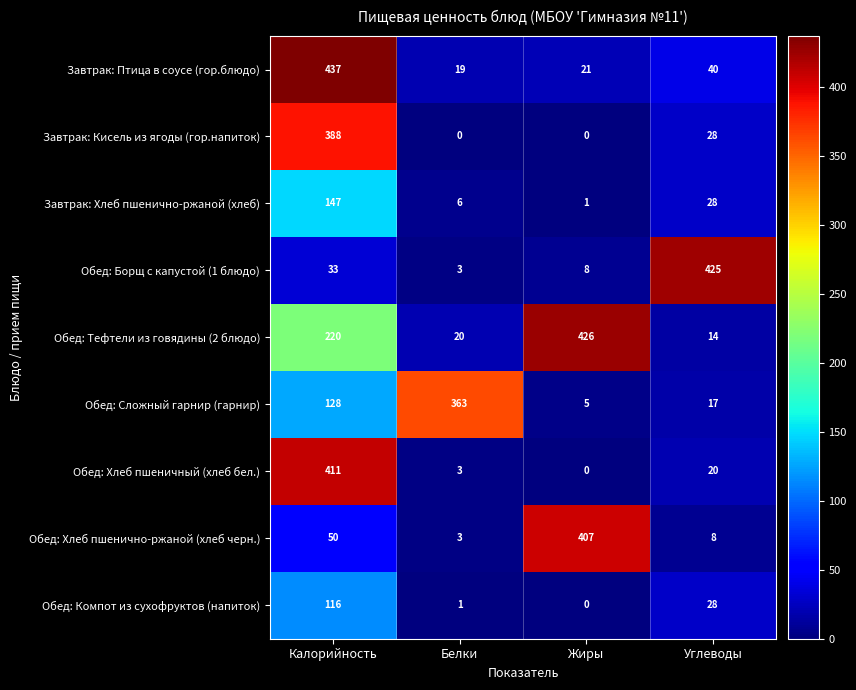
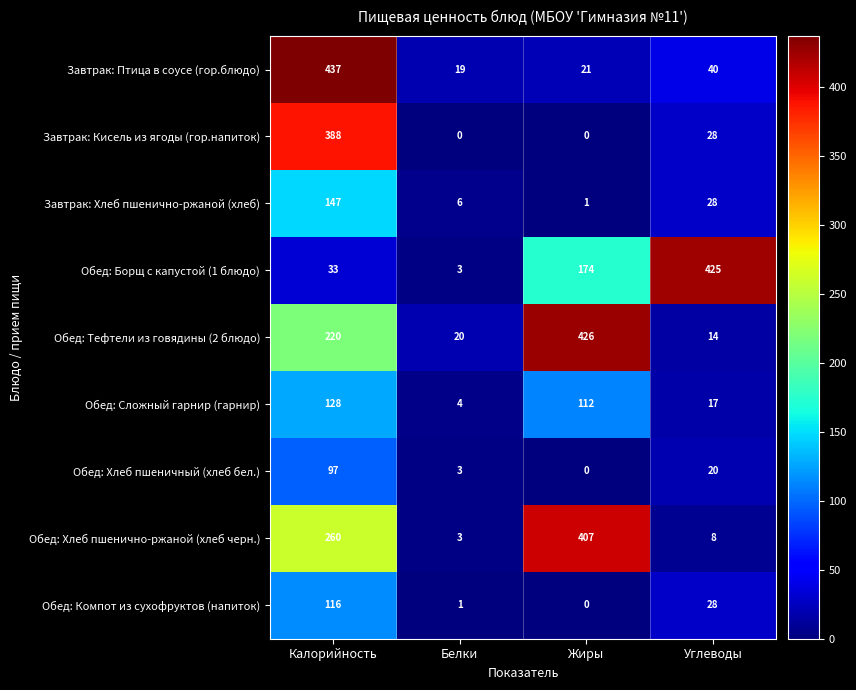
Обед: Борщ с капустой (1 блюдо), Жиры: 8 -> 174
Обед: Сложный гарнир (гарнир), Белки: 363 -> 4
Обед: Сложный гарнир (гарнир), Жиры: 5 -> 112
Обед: Хлеб пшеничный (хлеб бел.), Калорийность: 411 -> 97
Обед: Хлеб пшенично-ржаной (хлеб черн.), Калорийность: 50 -> 260
